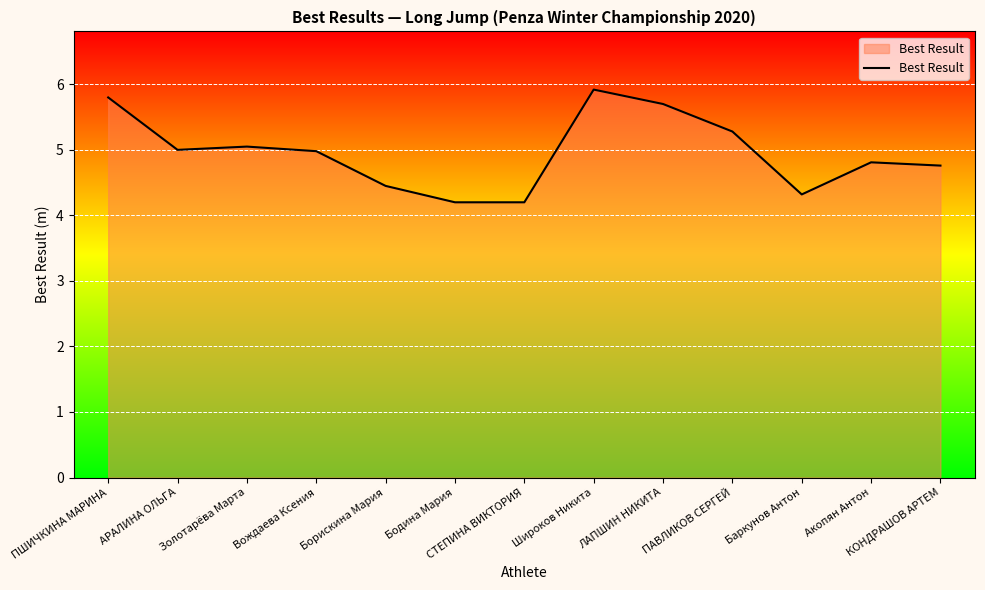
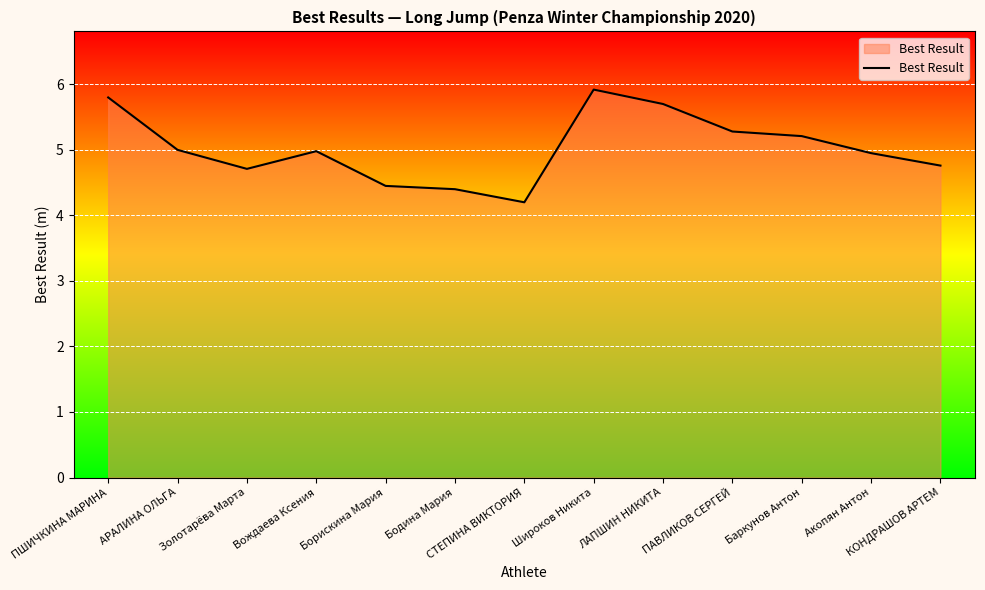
Золотарёва Марта: 5.1 -> 4.7
Бодина Мария: 4.2 -> 4.4
Баркунов Антон: 4.3 -> 5.2
Акопян Антон: 4.8 -> 5.0
